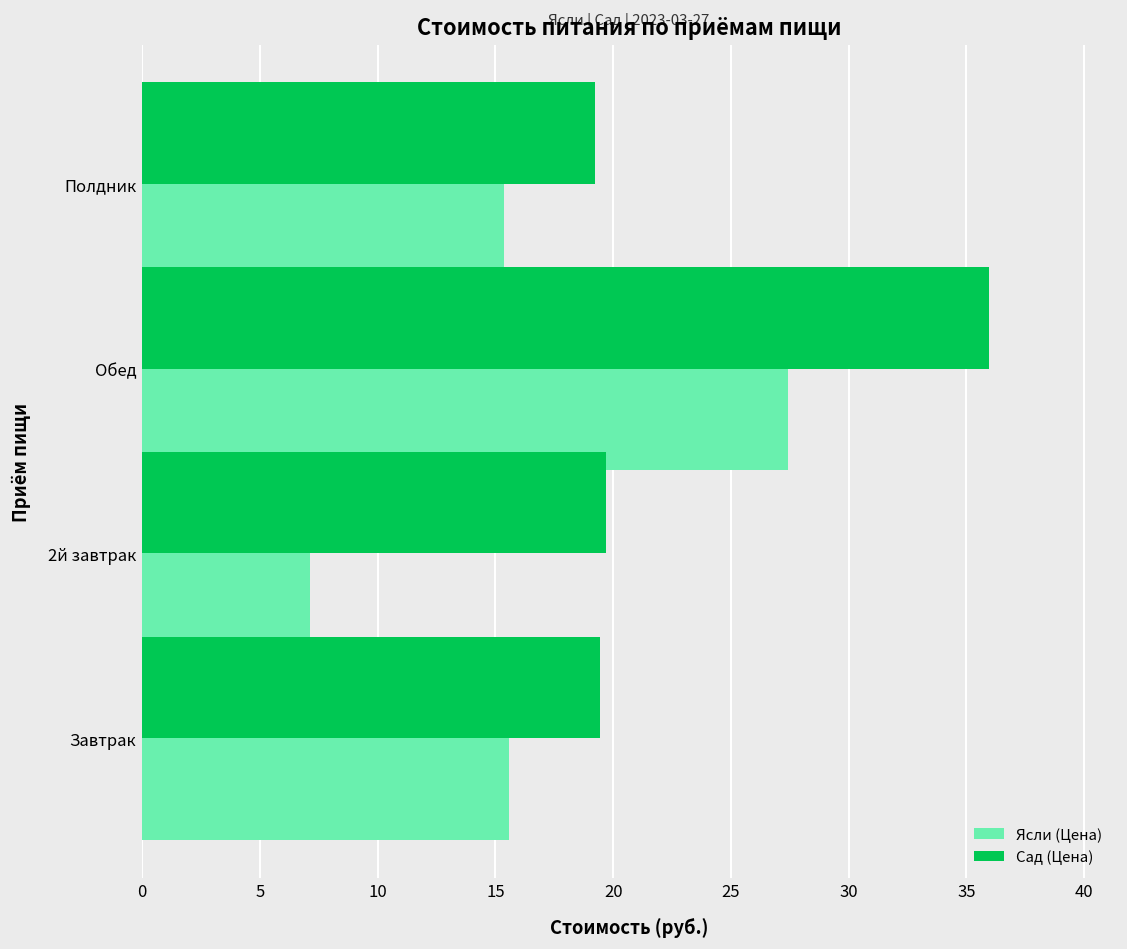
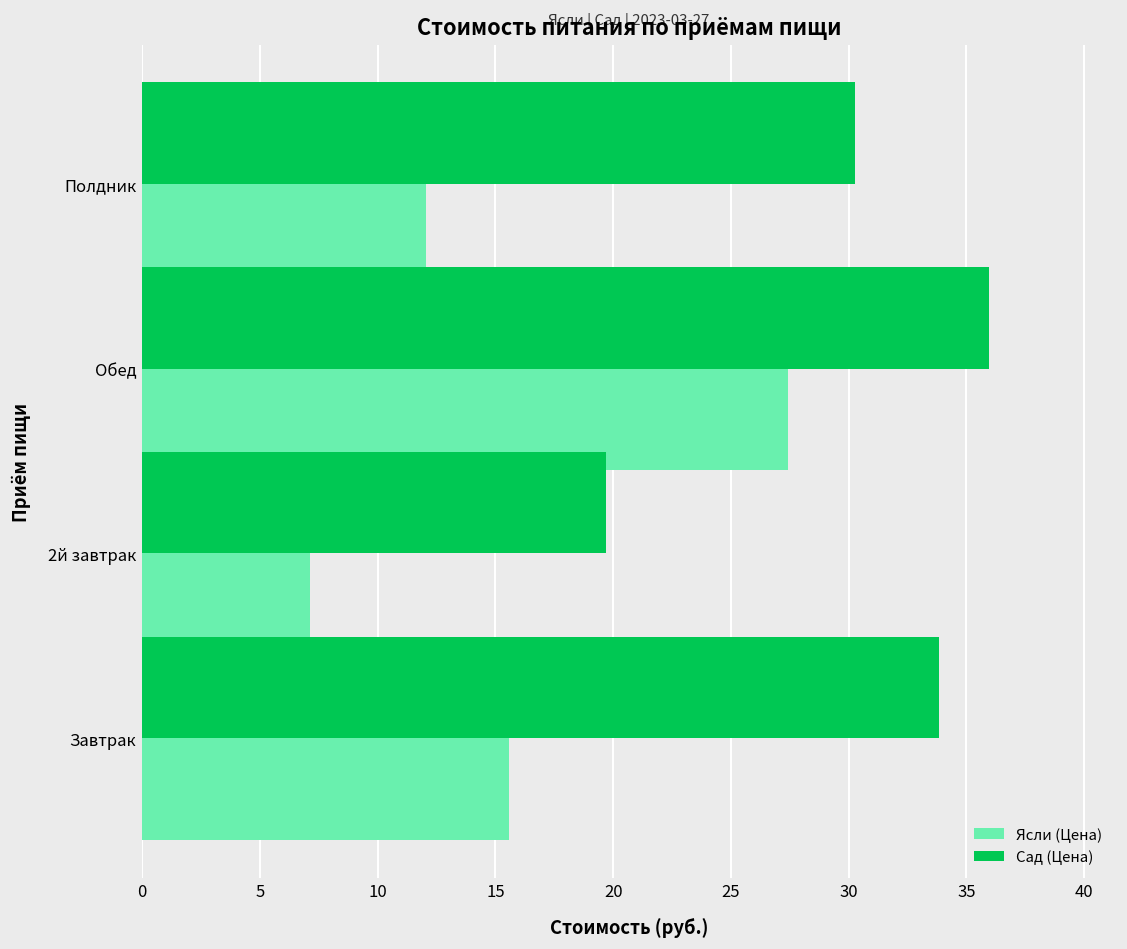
Сад (Цена), Полдник: 19.2 -> 30.3
Ясли (Цена), Полдник: 15.4 -> 12.1
Сад (Цена), Завтрак: 19.4 -> 33.8
